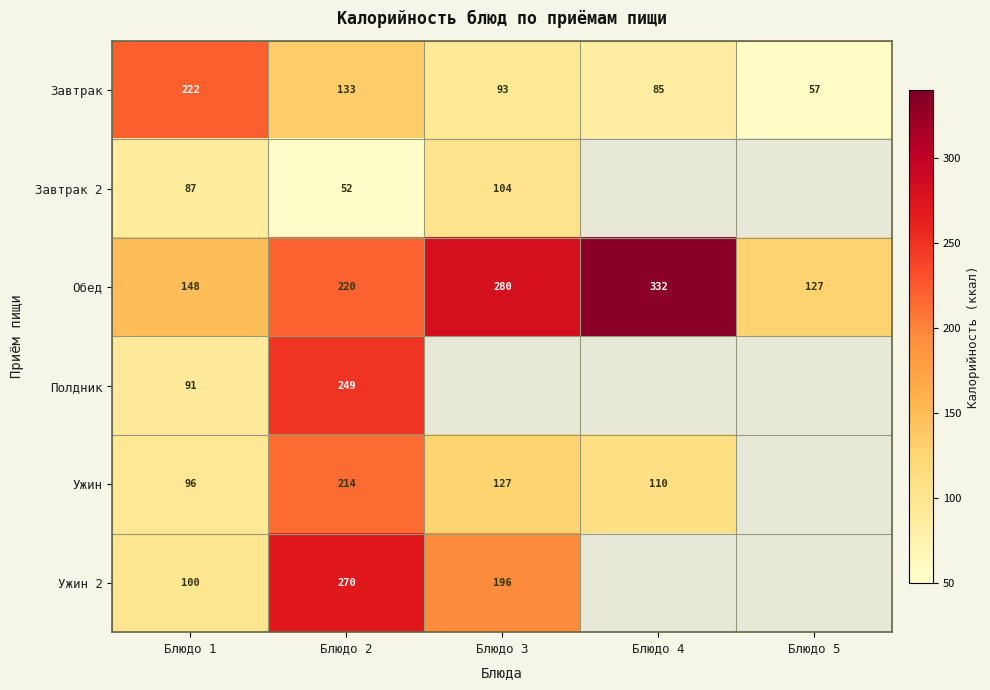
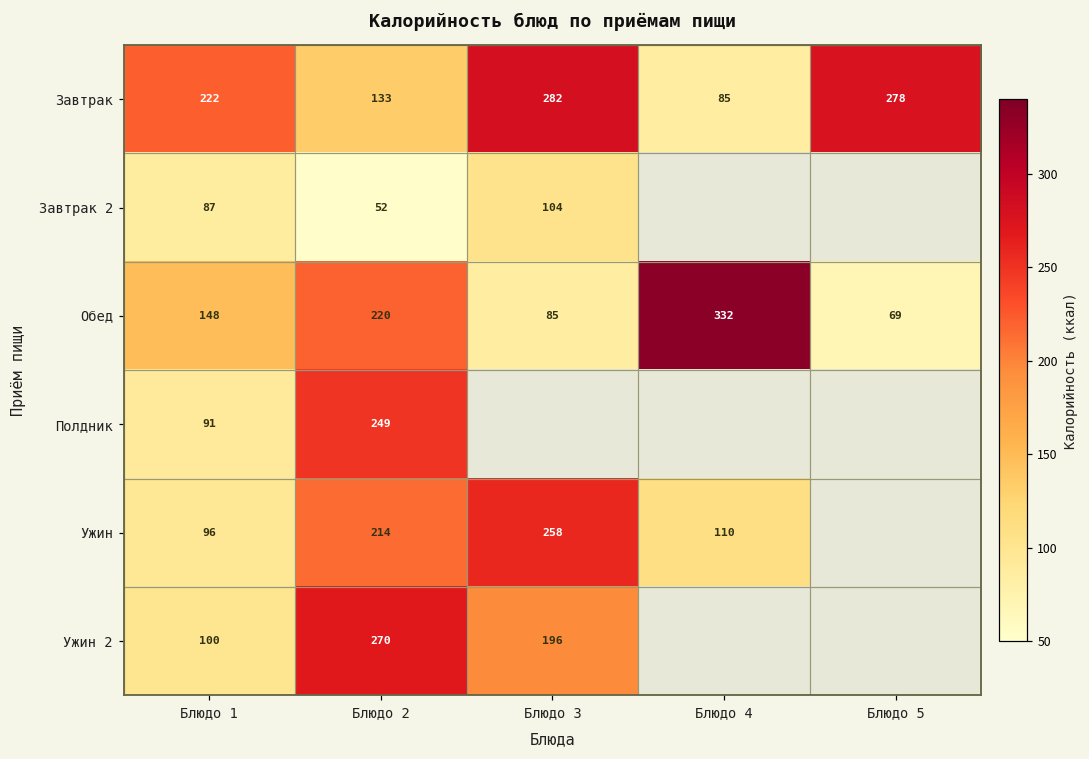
Завтрак, Блюдо 3: 93 -> 282
Завтрак, Блюдо 5: 57 -> 278
Обед, Блюдо 3: 280 -> 85
Обед, Блюдо 5: 127 -> 69
Ужин, Блюдо 3: 127 -> 258
